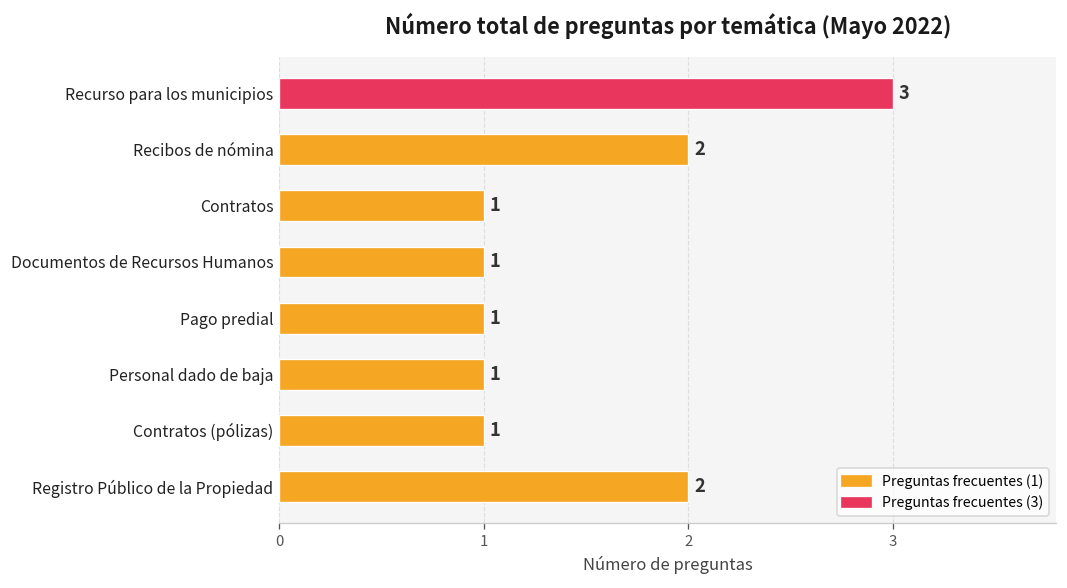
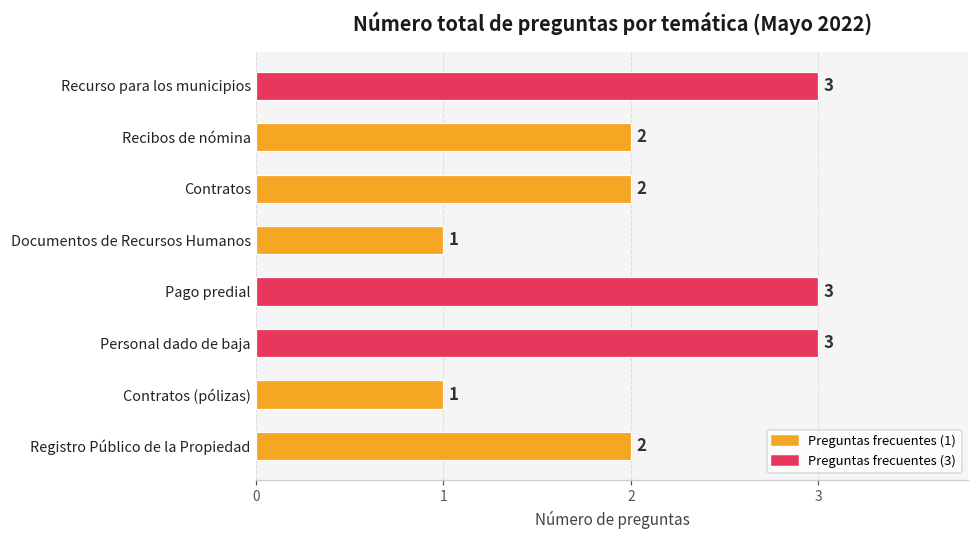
Contratos: 1 -> 2
Pago predial: 1 -> 3
Personal dado de baja: 1 -> 3
